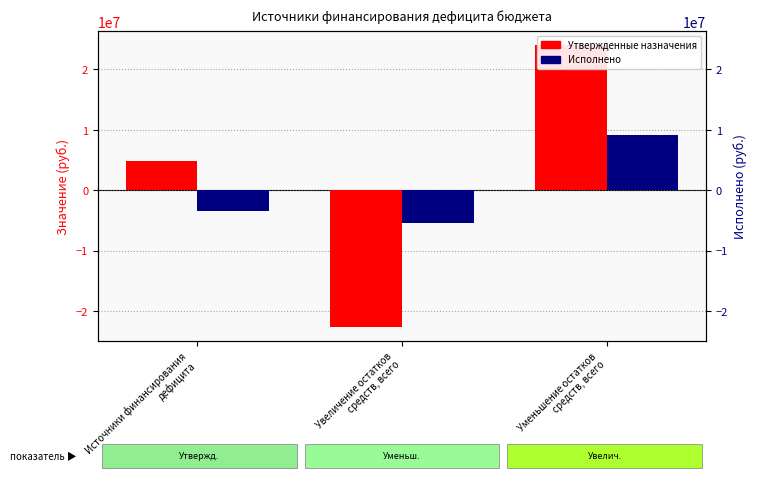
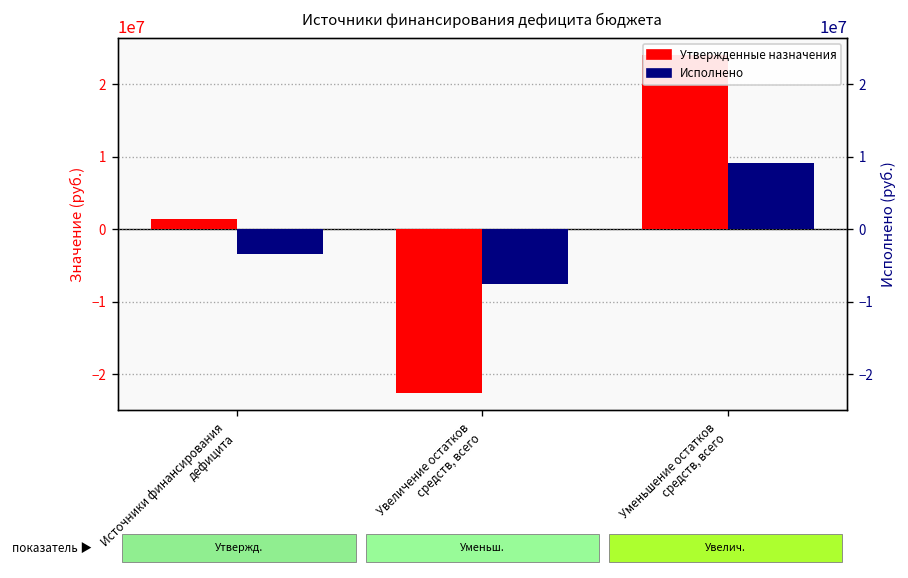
Утвержденные назначения, Источники финансирования дефицита: 5000000 -> 1000000
Исполнено, Увеличение остатков средств, всего: -5000000 -> -8000000
